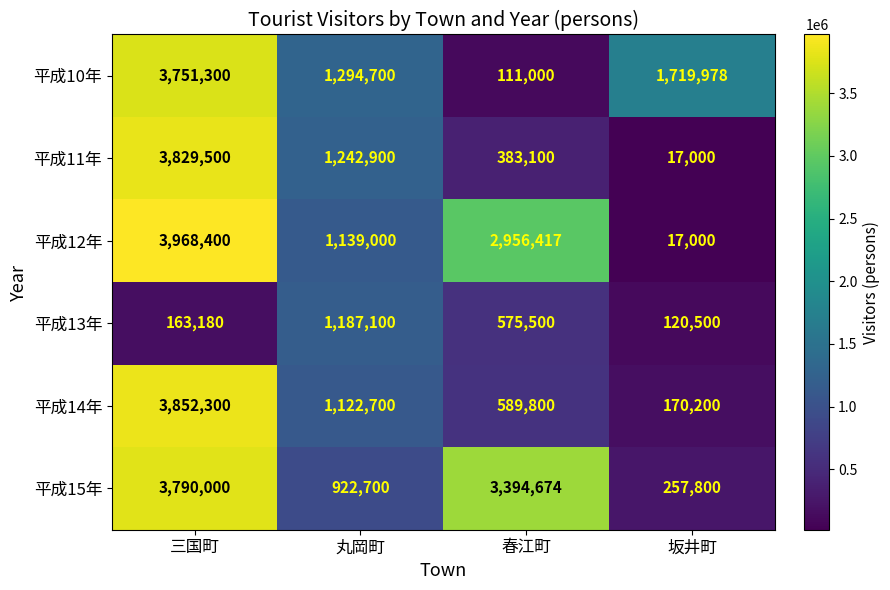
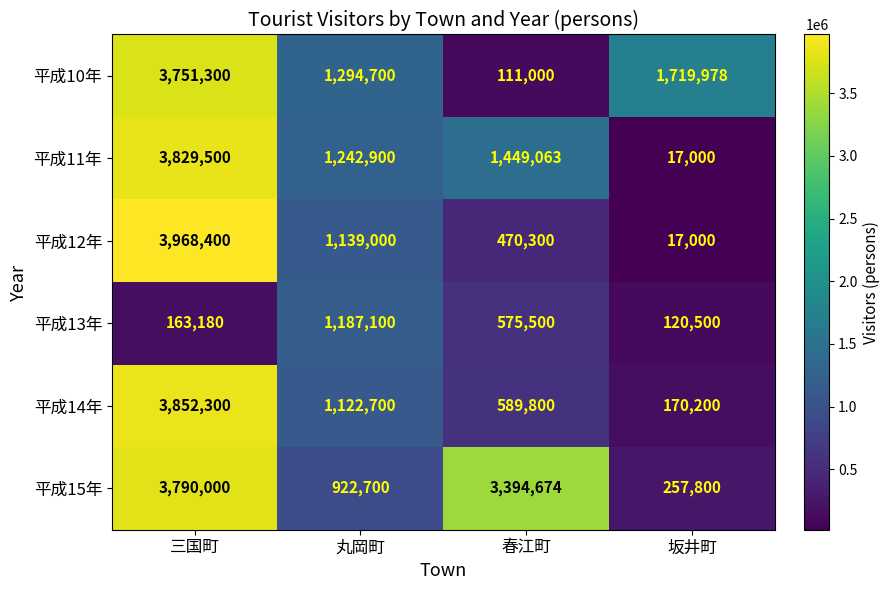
平成11年, 春江町: 383,100 -> 1,449,063
平成12年, 春江町: 2,956,417 -> 470,300
